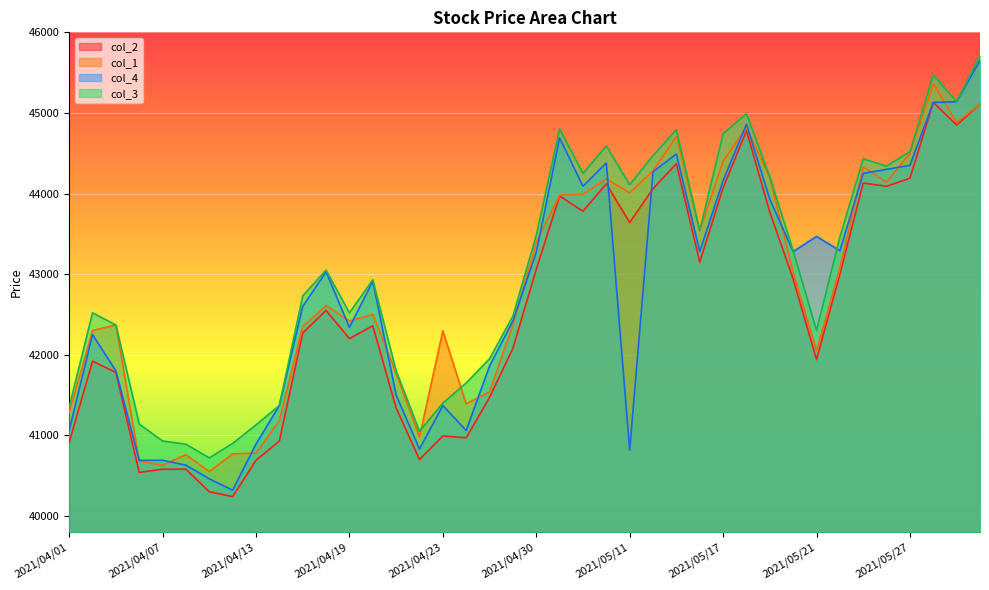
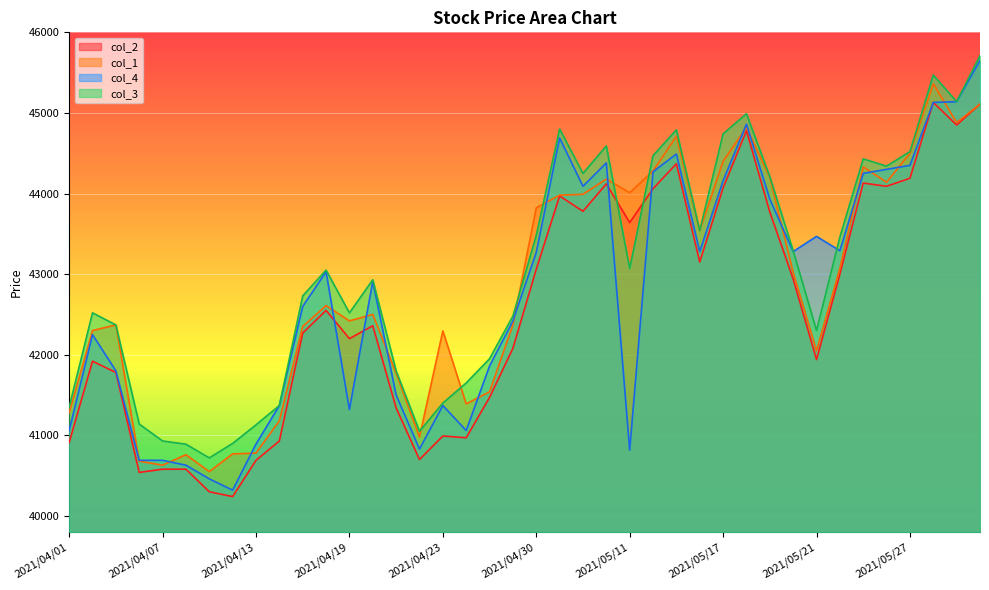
col_4, 2021/04/19: 42300 -> 41300
col_1, 2021/04/30: 43400 -> 43800
col_3, 2021/05/11: 44100 -> 43100
